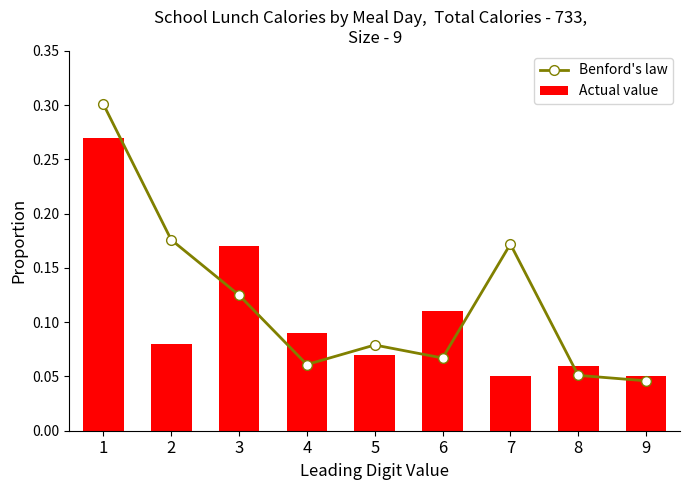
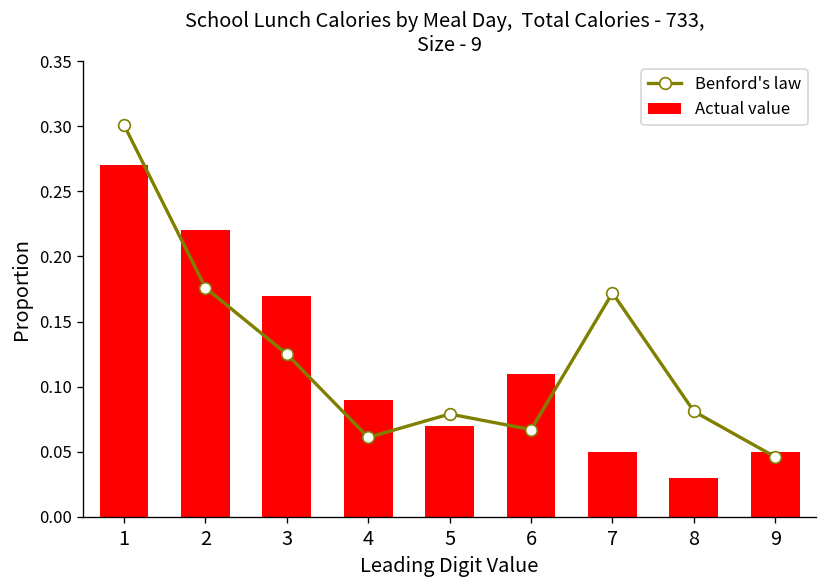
Actual value, 2: 0.08 -> 0.22
Benford's law, 8: 0.051 -> 0.081
Actual value, 8: 0.06 -> 0.03
